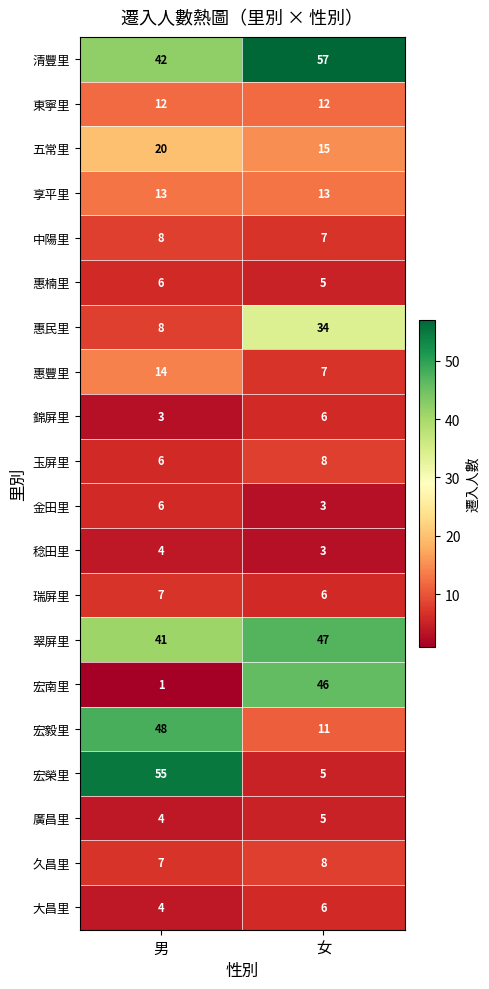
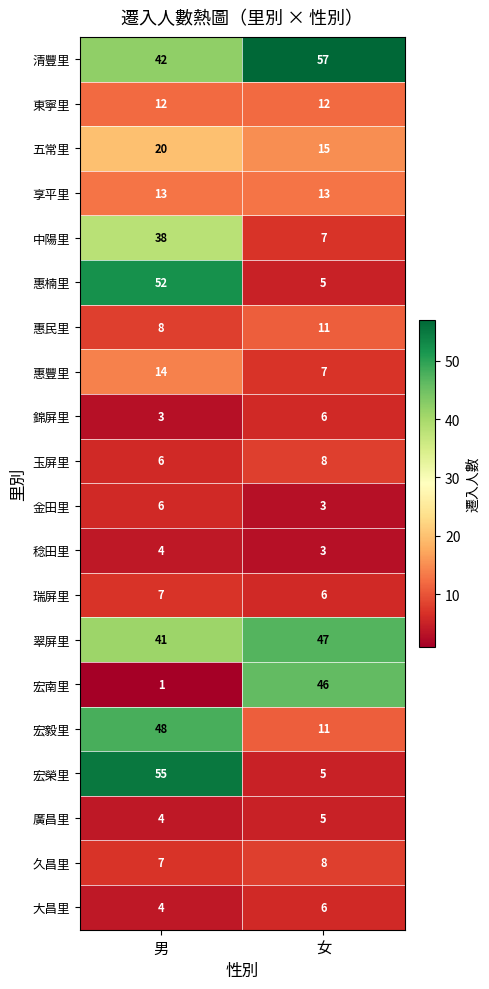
中陽里, 男: 8 -> 38
惠楠里, 男: 6 -> 52
惠民里, 女: 34 -> 11
